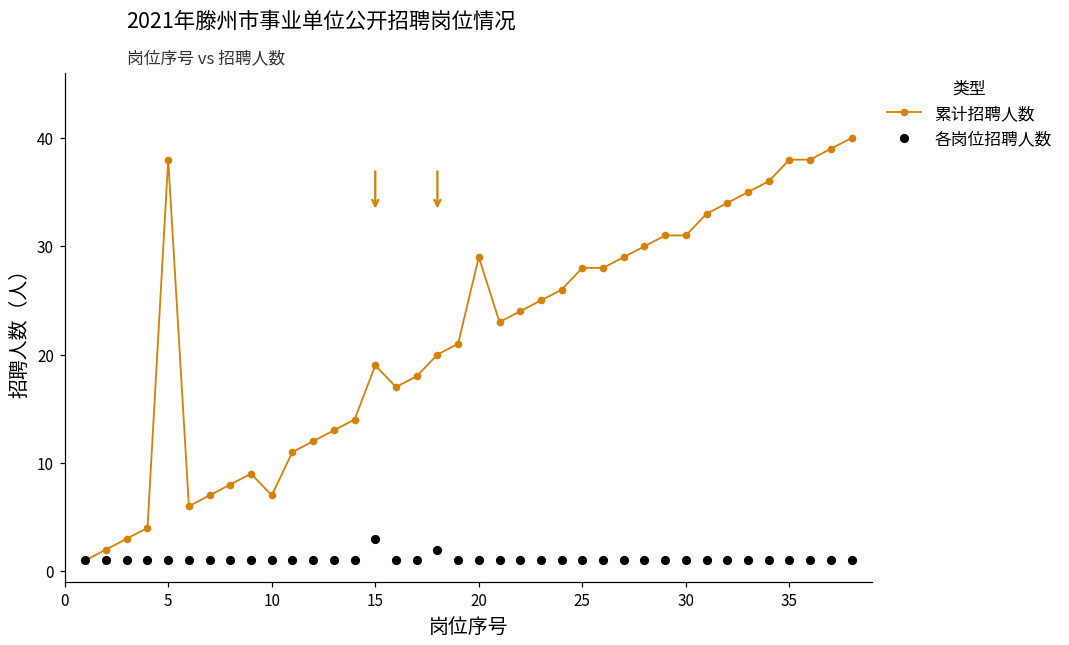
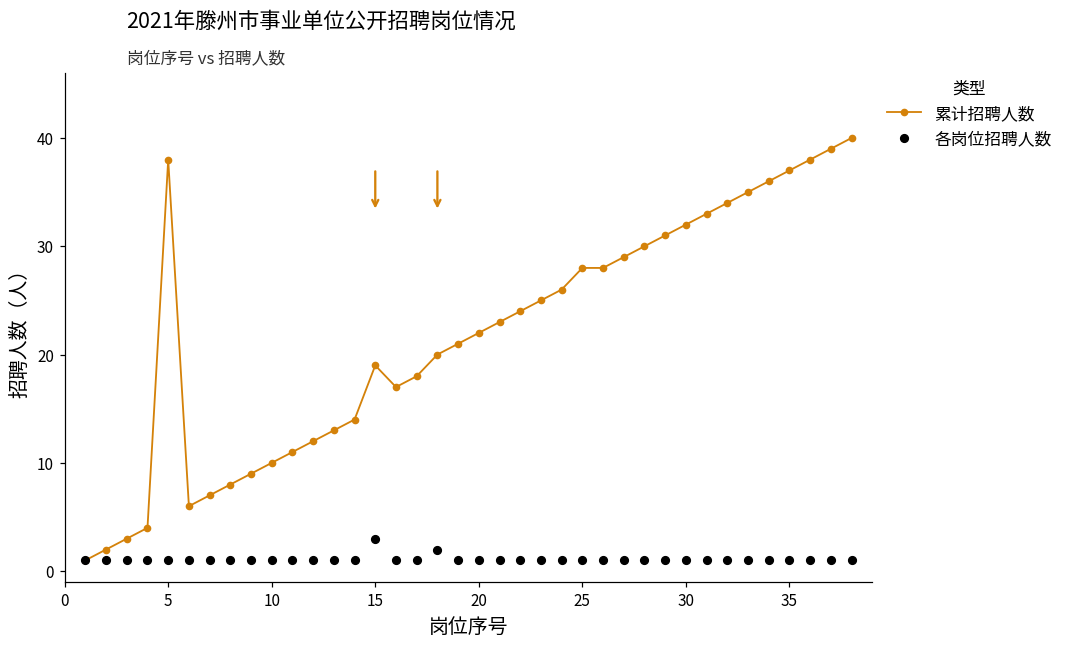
累计招聘人数, 10: 7 -> 10
累计招聘人数, 20: 29 -> 22
累计招聘人数, 30: 31 -> 32
累计招聘人数, 35: 38 -> 37
